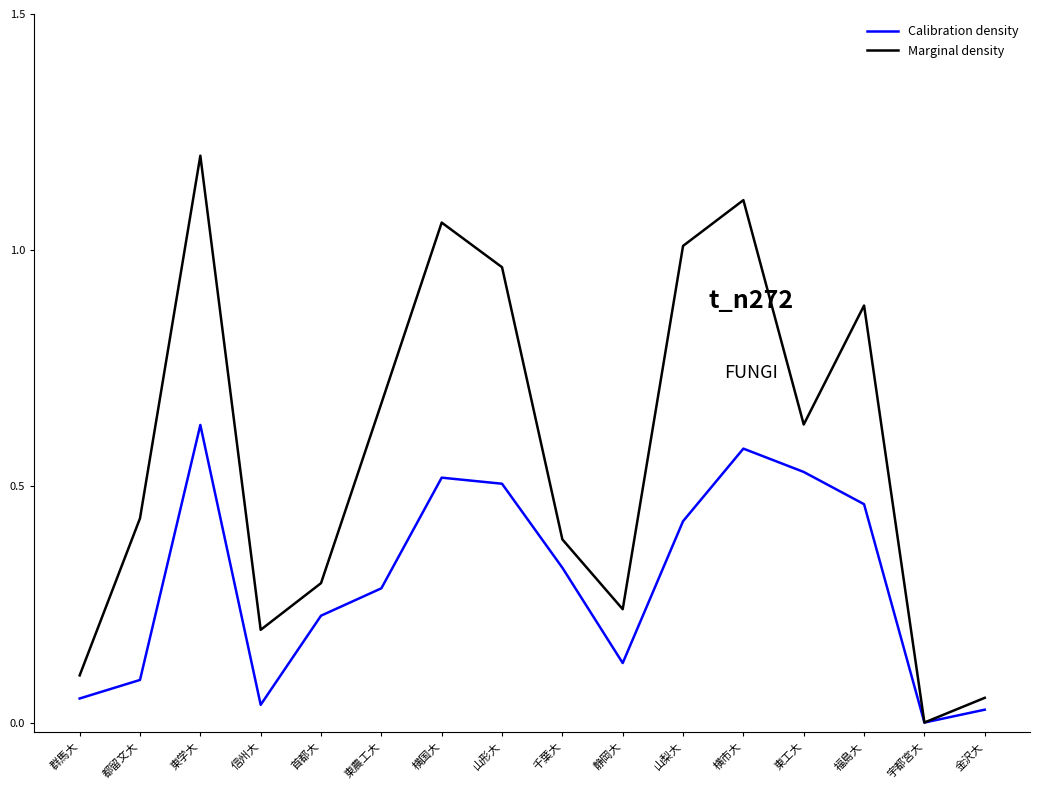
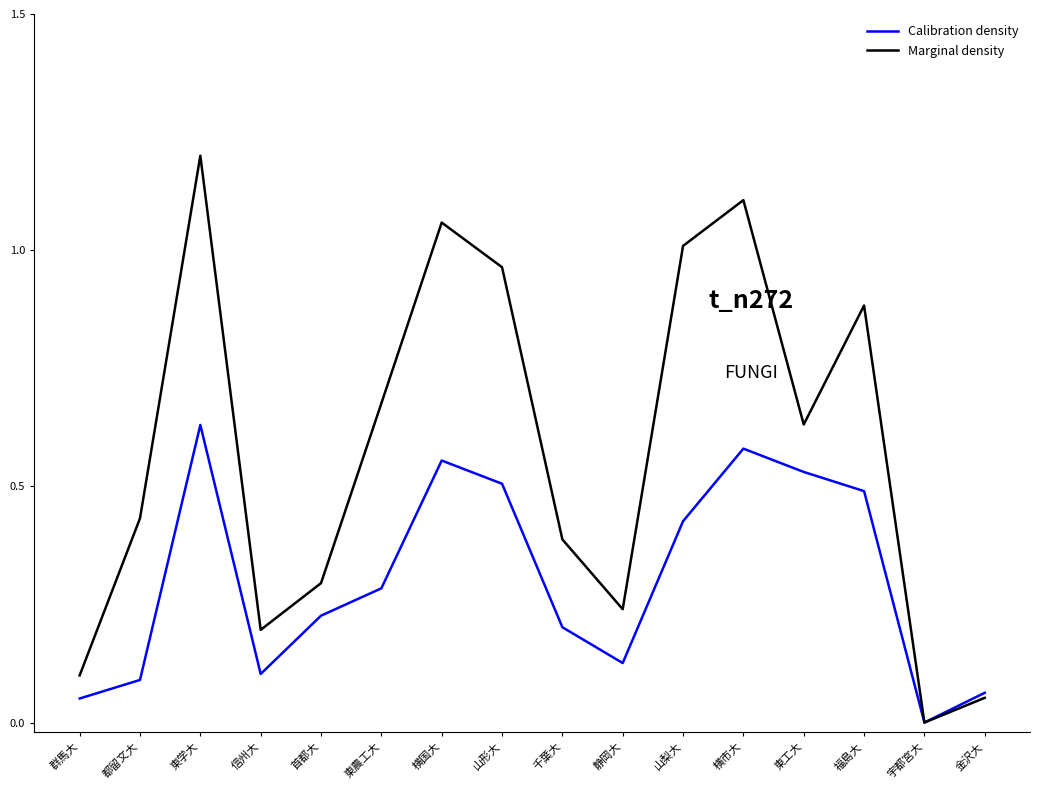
Calibration density, 信州大: 0.04 -> 0.10
Calibration density, 横国大: 0.52 -> 0.55
Calibration density, 千葉大: 0.33 -> 0.20
Calibration density, 福島大: 0.46 -> 0.49
Calibration density, 金沢大: 0.03 -> 0.06
